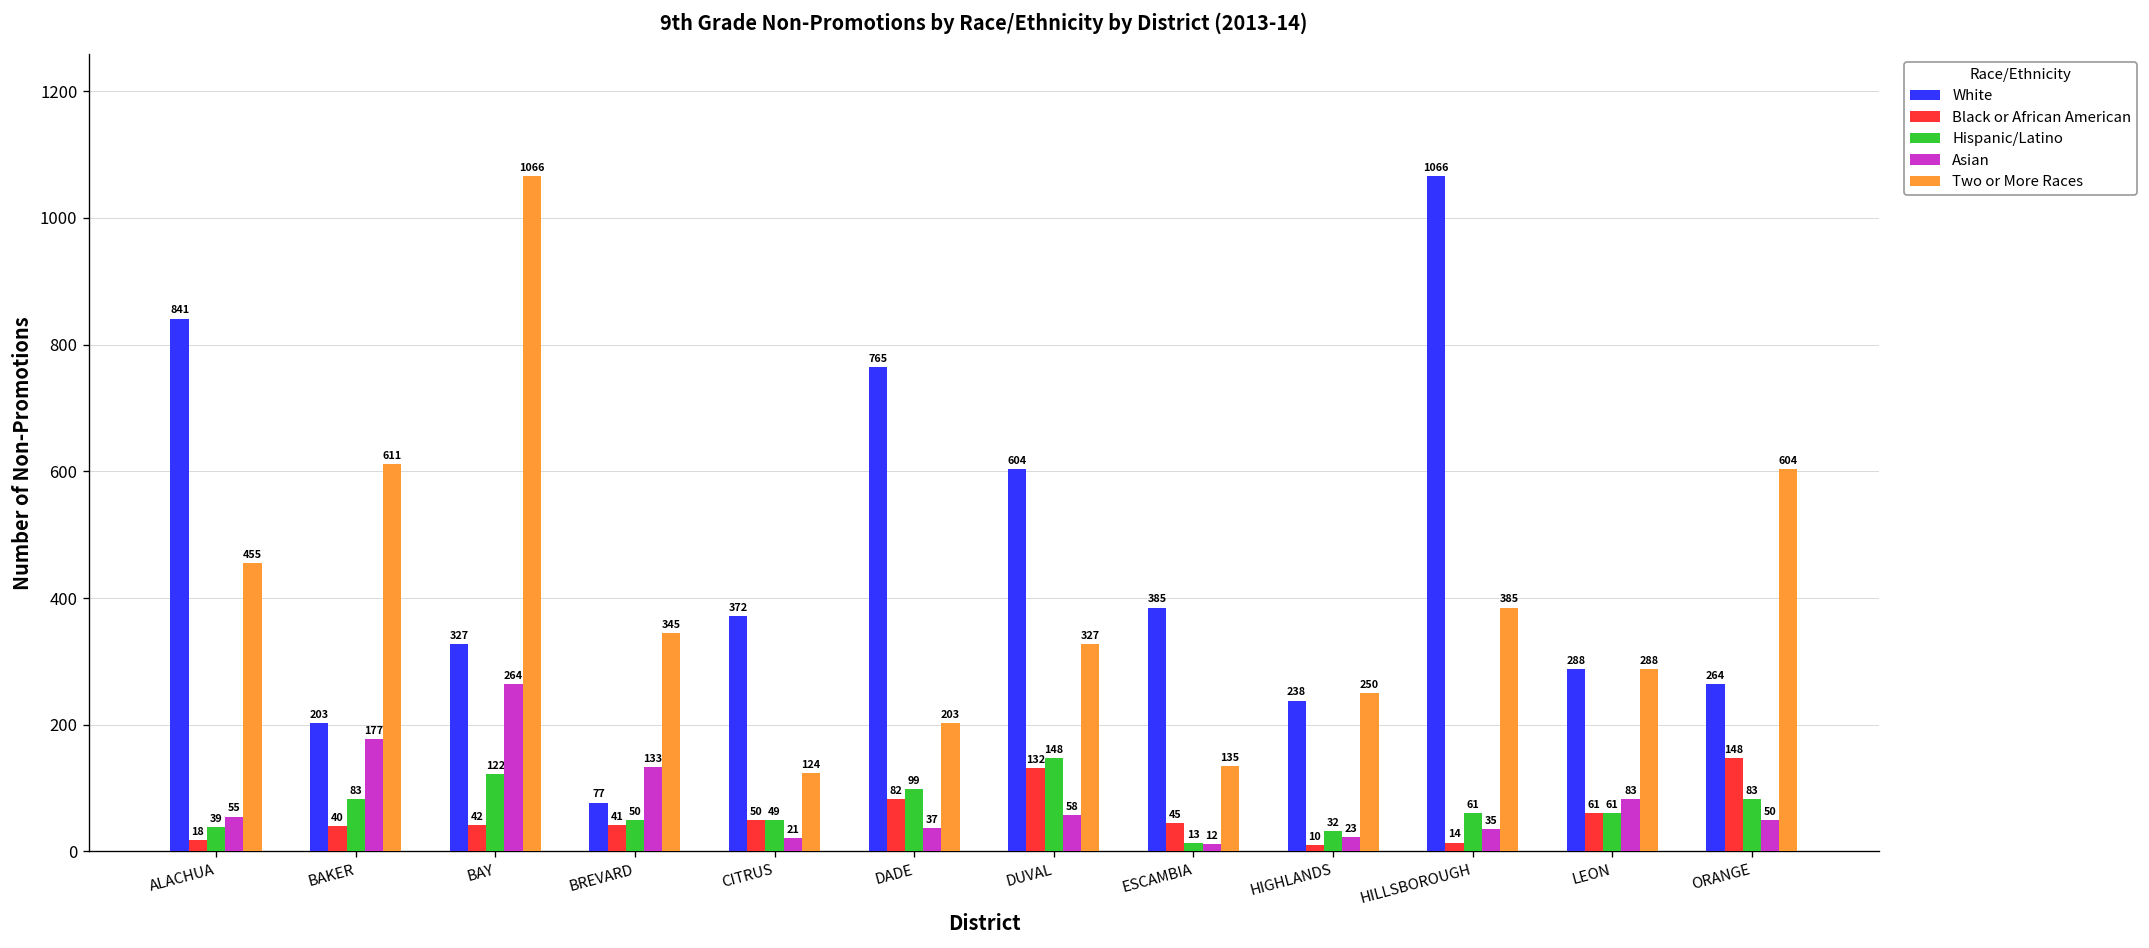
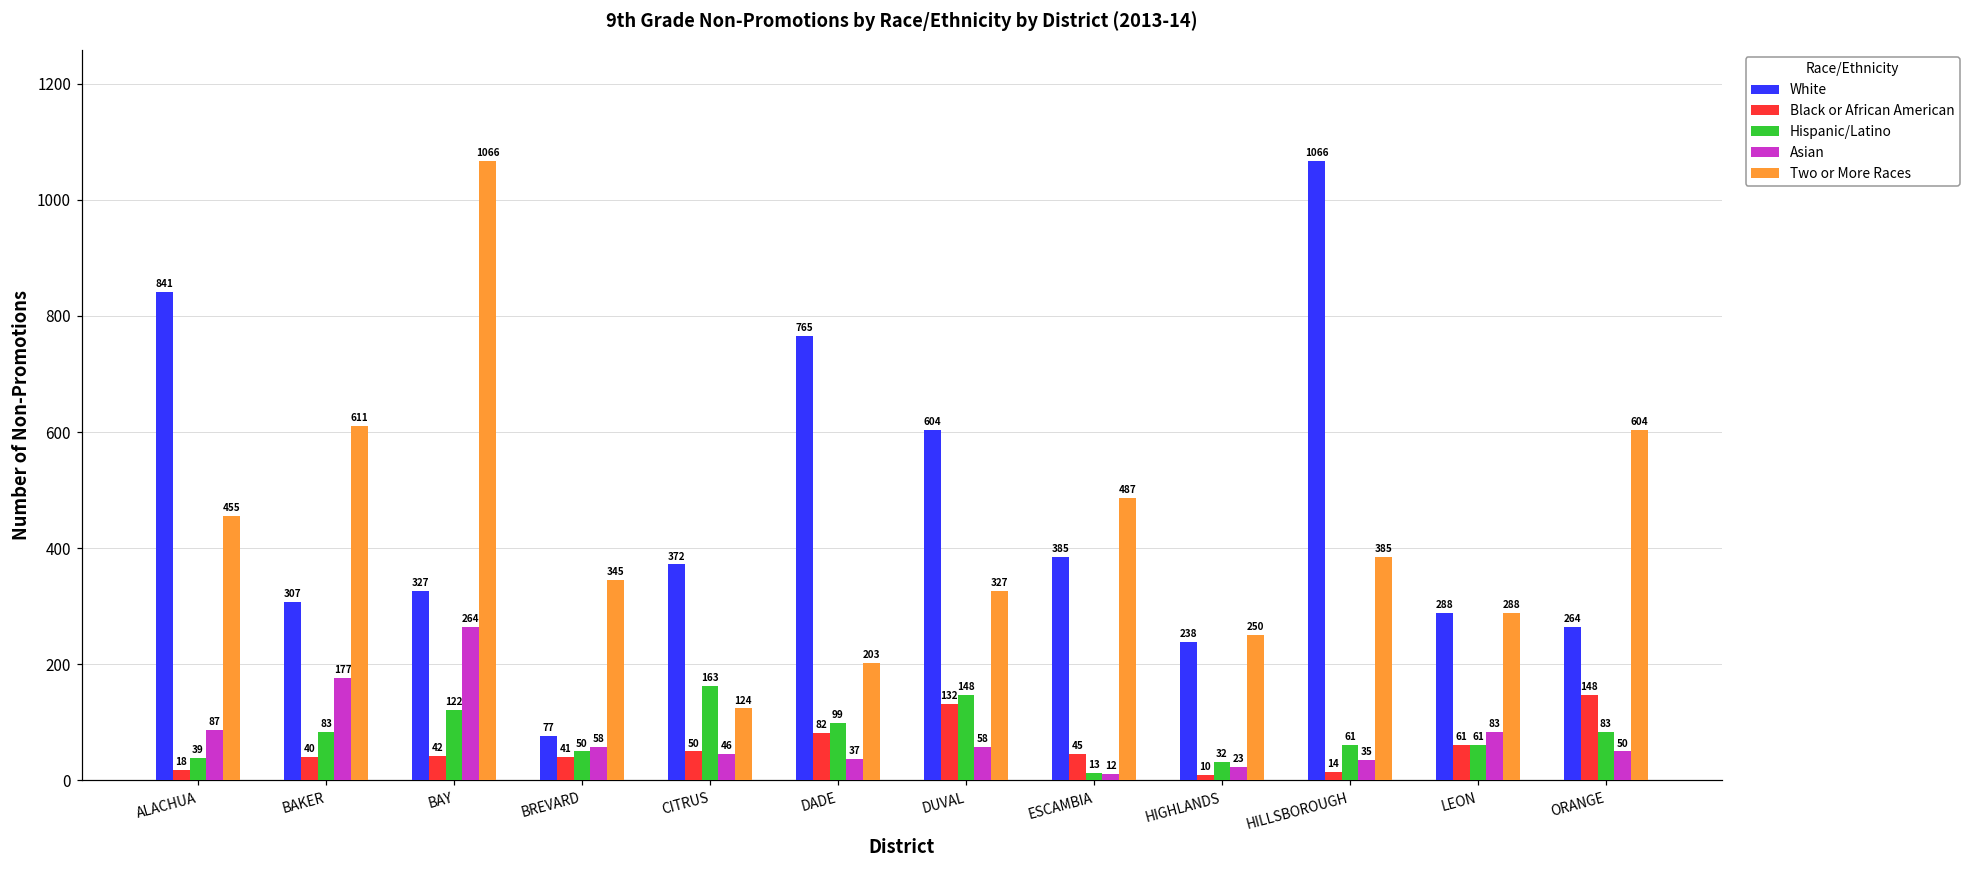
Asian, ALACHUA: 55 -> 87
White, BAKER: 203 -> 307
Asian, BREVARD: 133 -> 58
Hispanic/Latino, CITRUS: 49 -> 163
Asian, CITRUS: 21 -> 46
Two or More Races, ESCAMBIA: 135 -> 487
